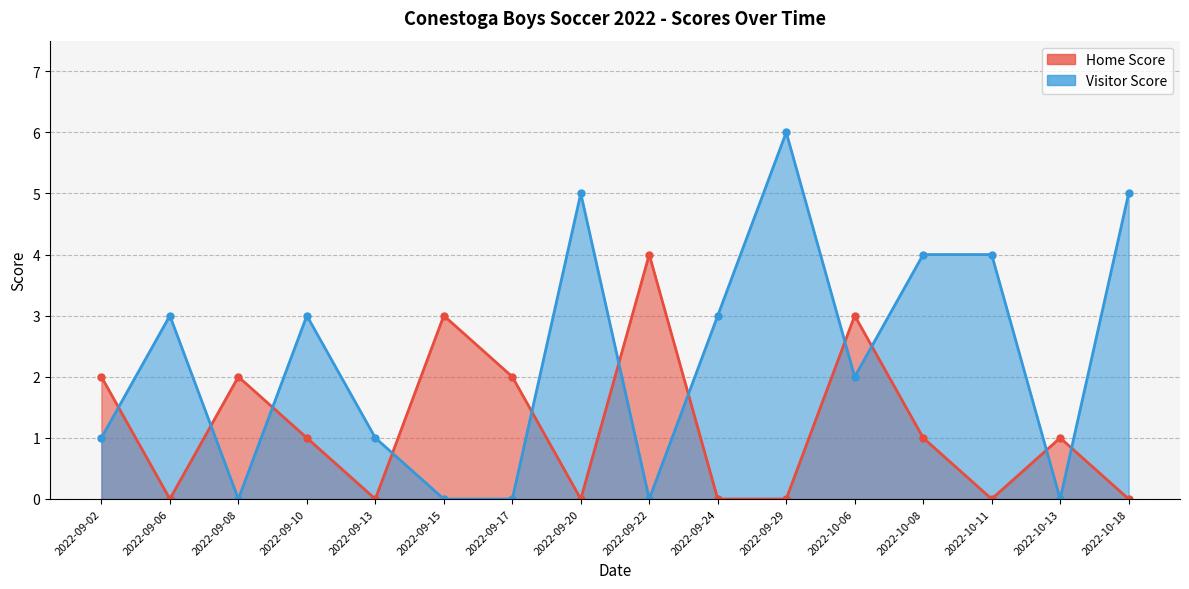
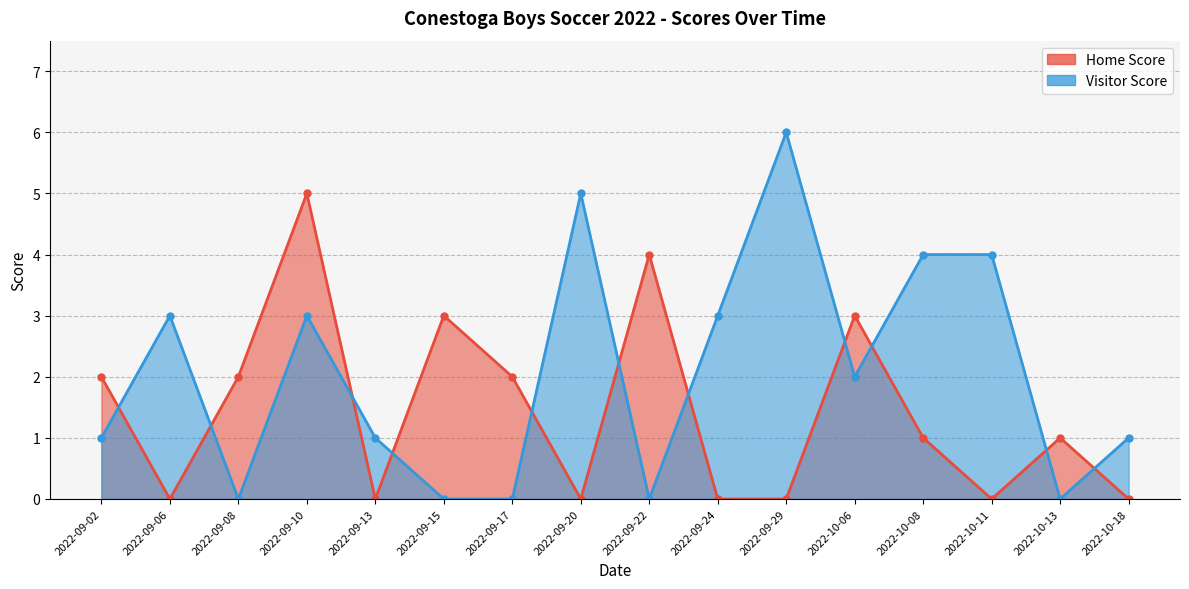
Home Score, 2022-09-10: 1 -> 5
Visitor Score, 2022-10-18: 5 -> 1
